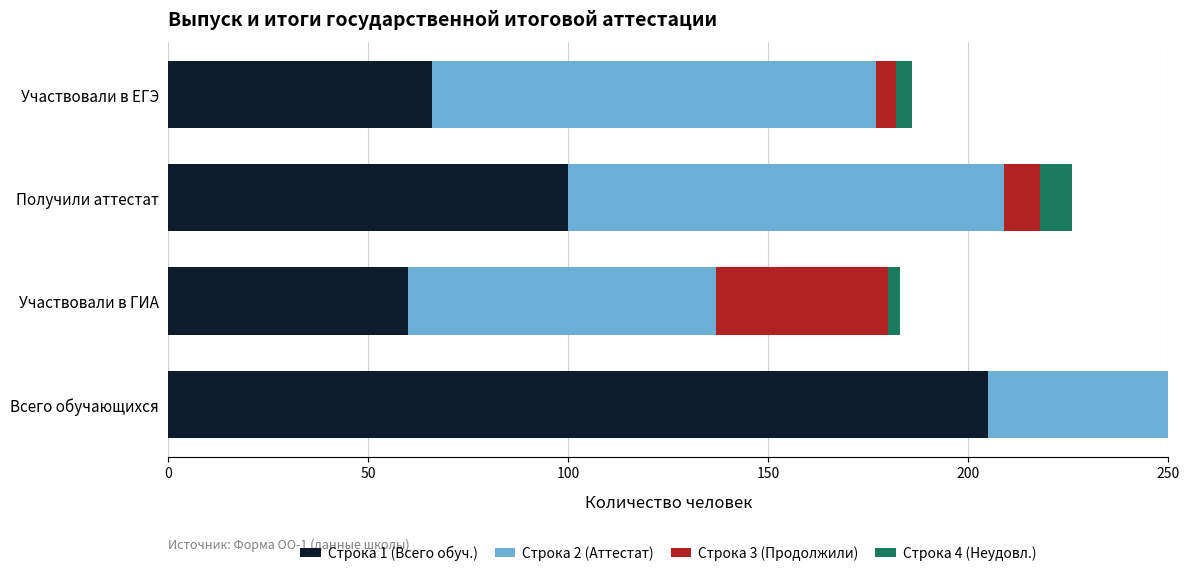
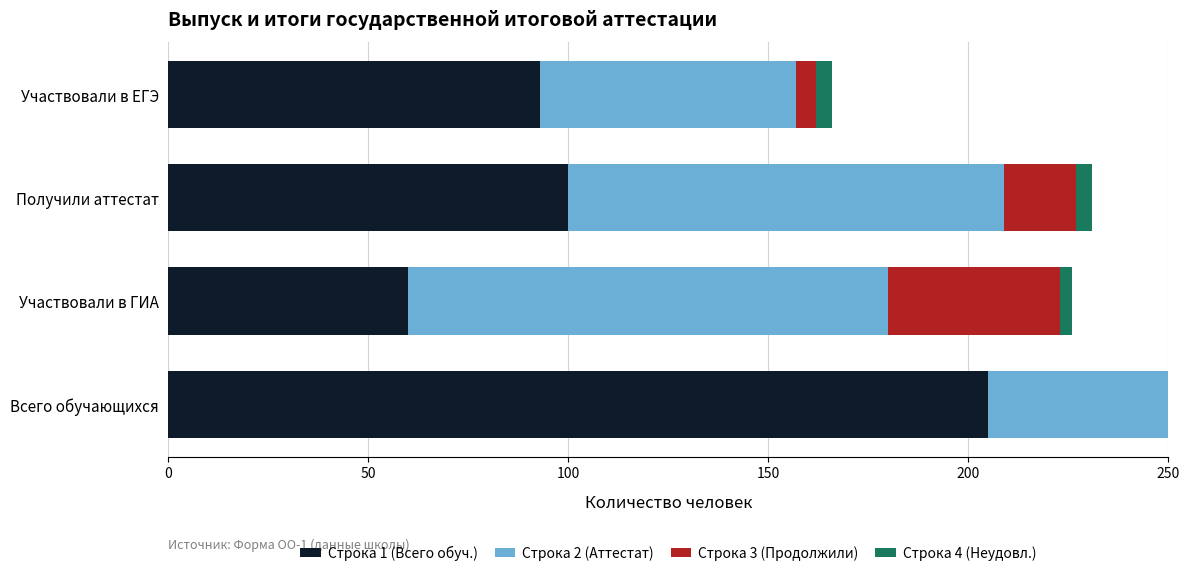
Строка 1 (Всего обуч.), Участвовали в ЕГЭ: 66 -> 93
Строка 2 (Аттестат), Участвовали в ЕГЭ: 111 -> 64
Строка 3 (Продолжили), Получили аттестат: 9 -> 18
Строка 4 (Неудовл.), Получили аттестат: 8 -> 4
Строка 2 (Аттестат), Участвовали в ГИА: 77 -> 120
